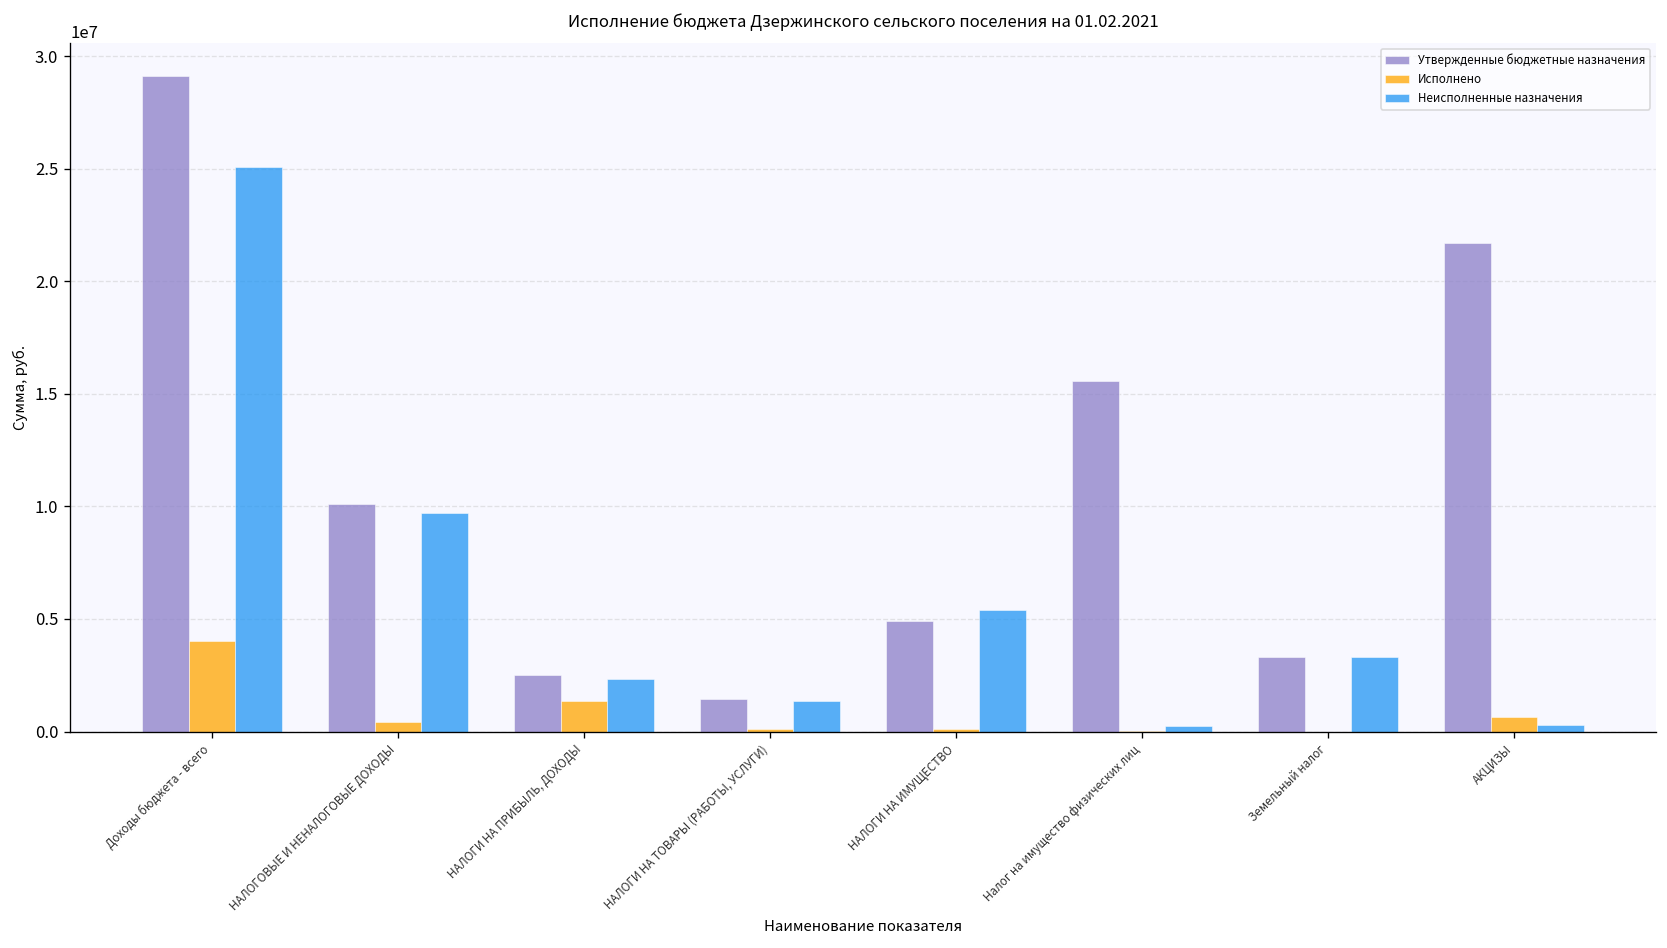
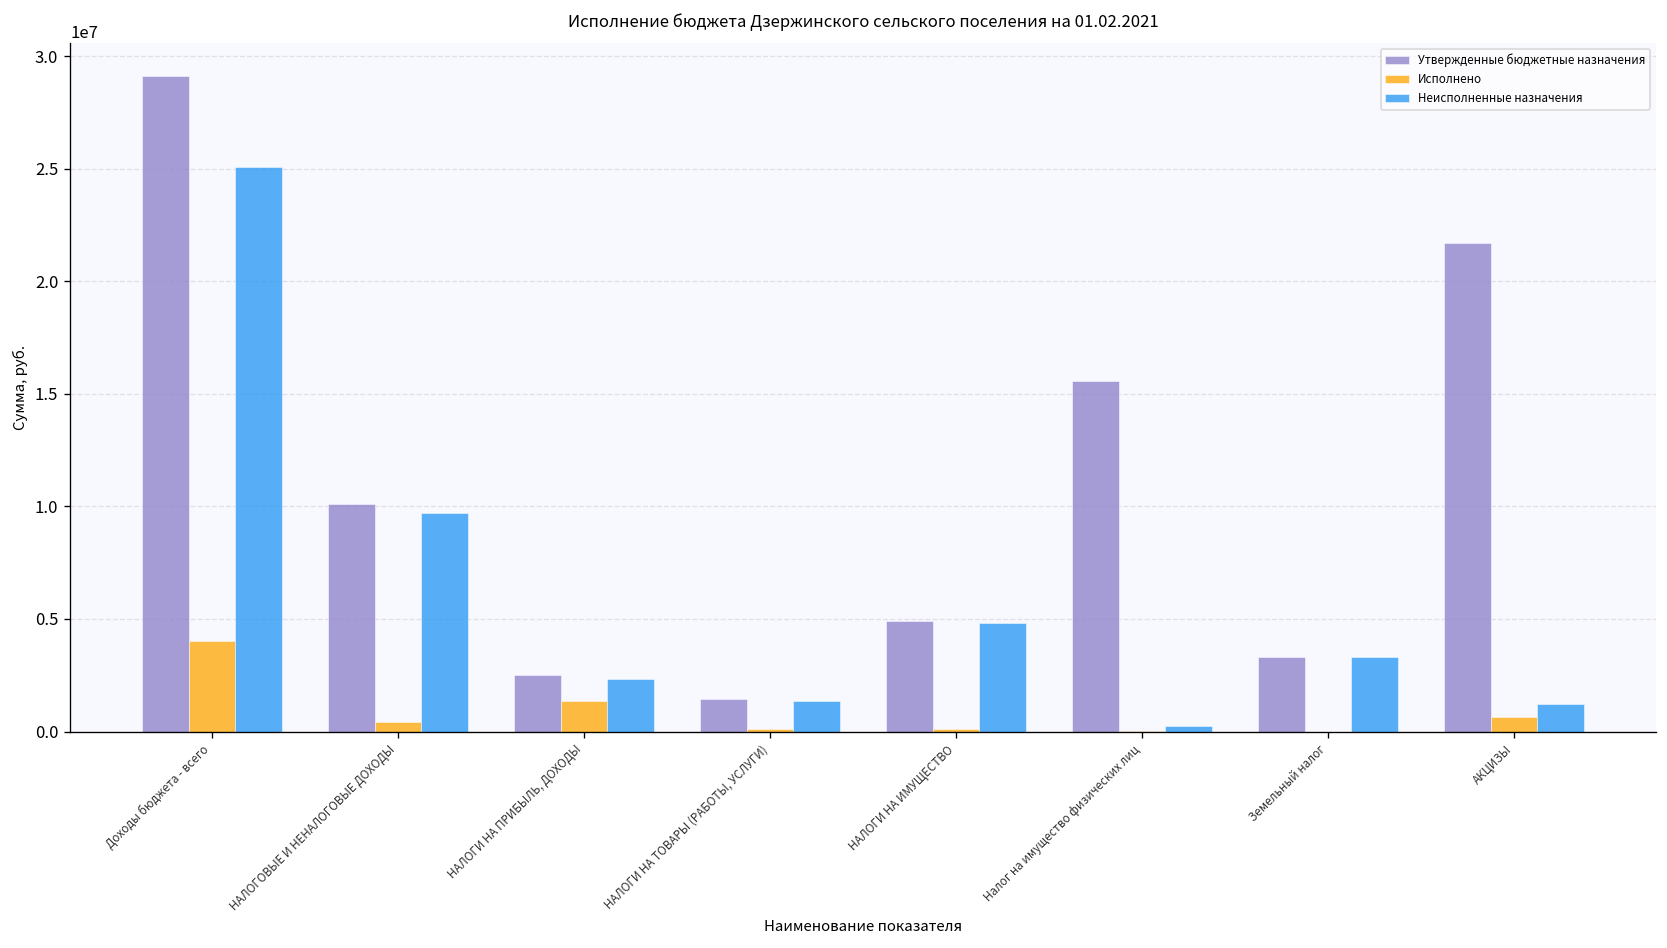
Неисполненные назначения, НАЛОГИ НА ИМУЩЕСТВО: 5400000 -> 4800000
Неисполненные назначения, АКЦИЗЫ: 300000 -> 1200000
